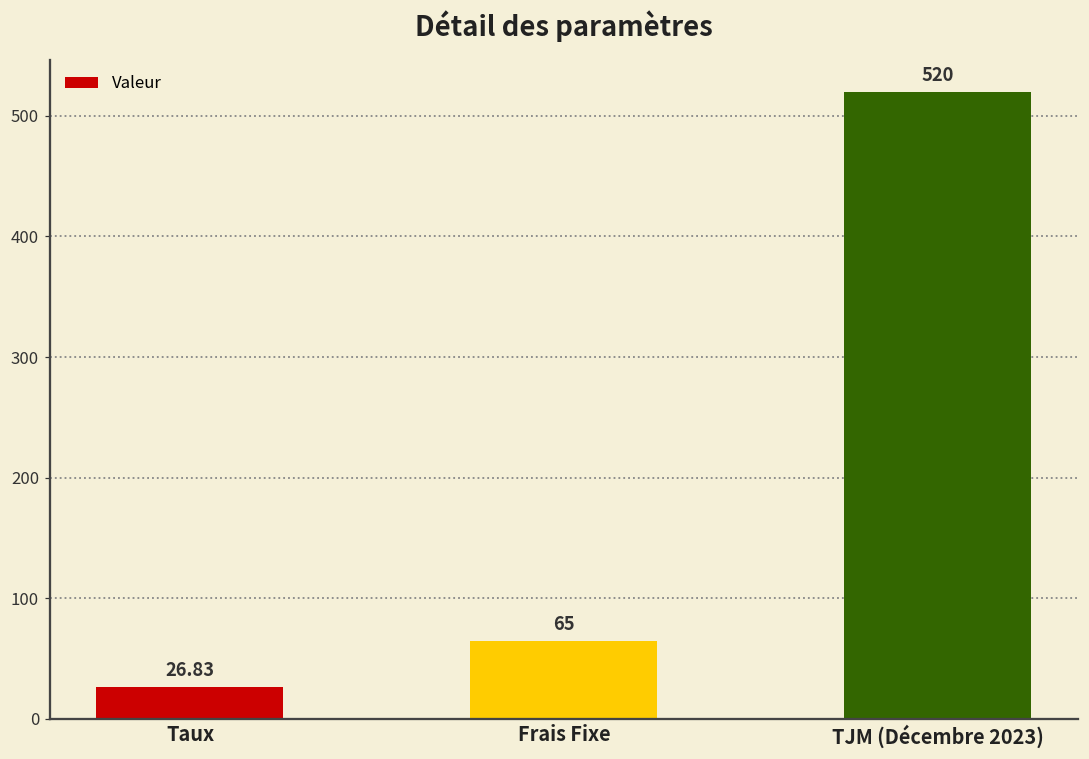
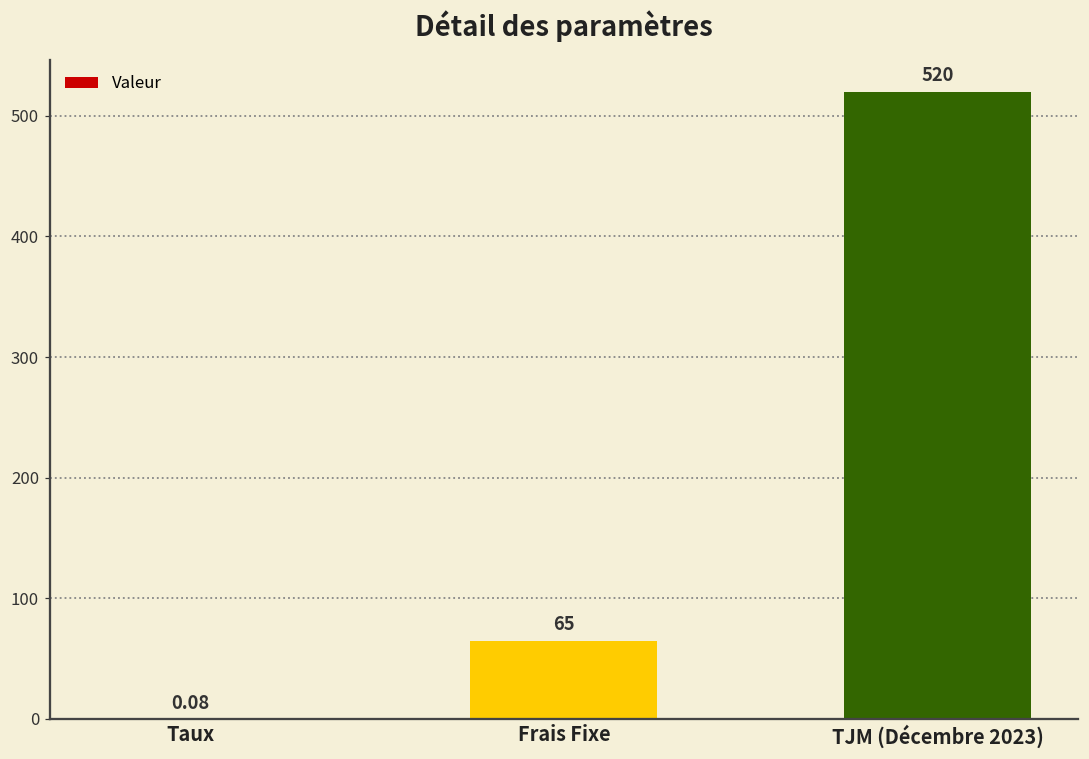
Taux: 26.83 -> 0.08
